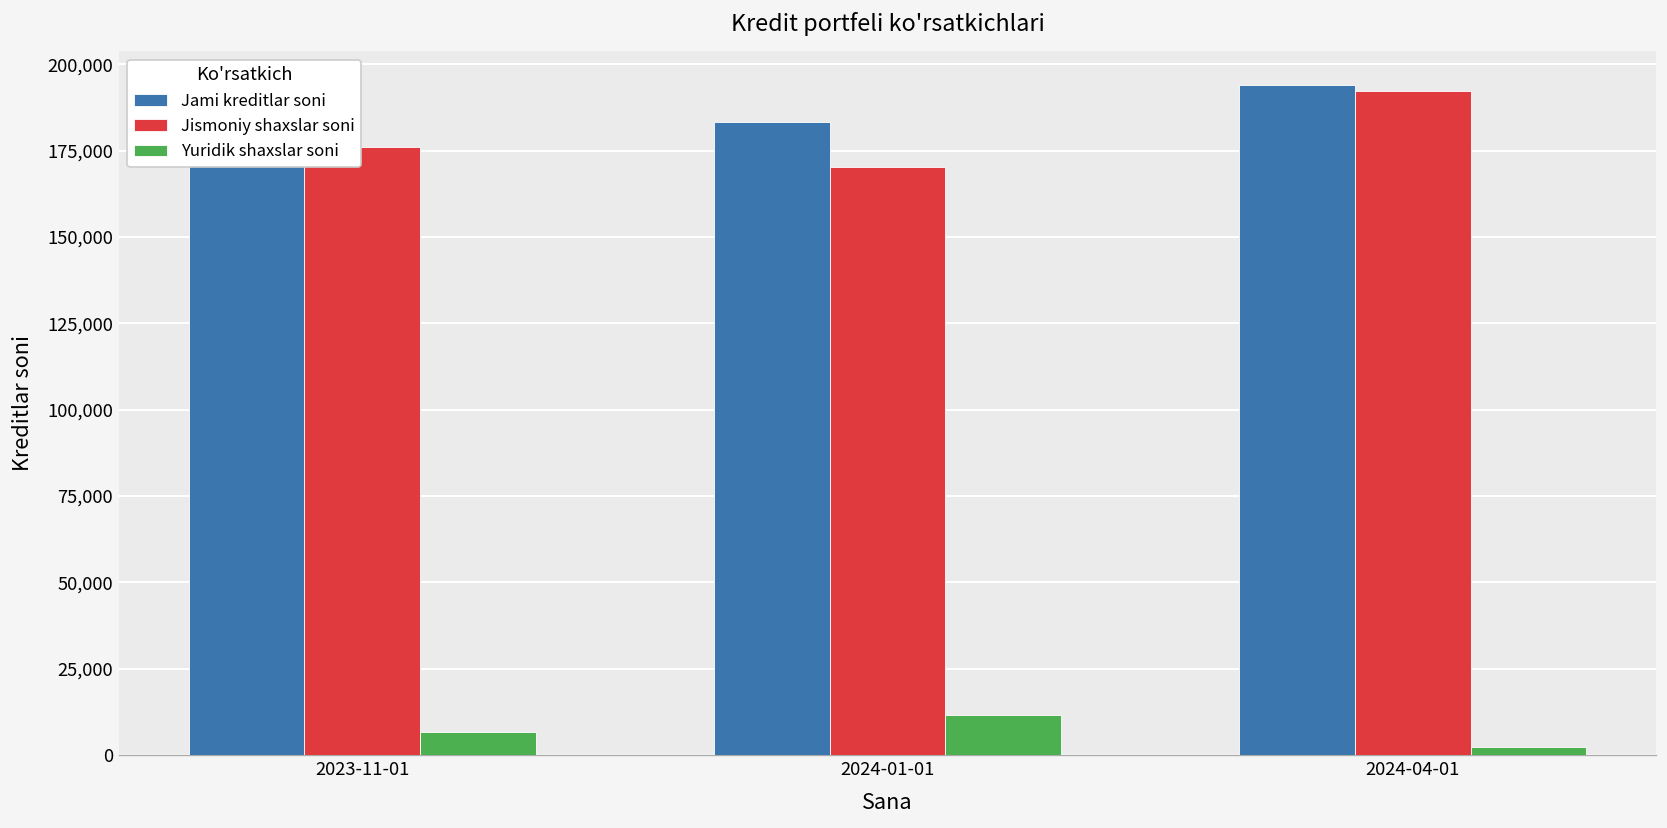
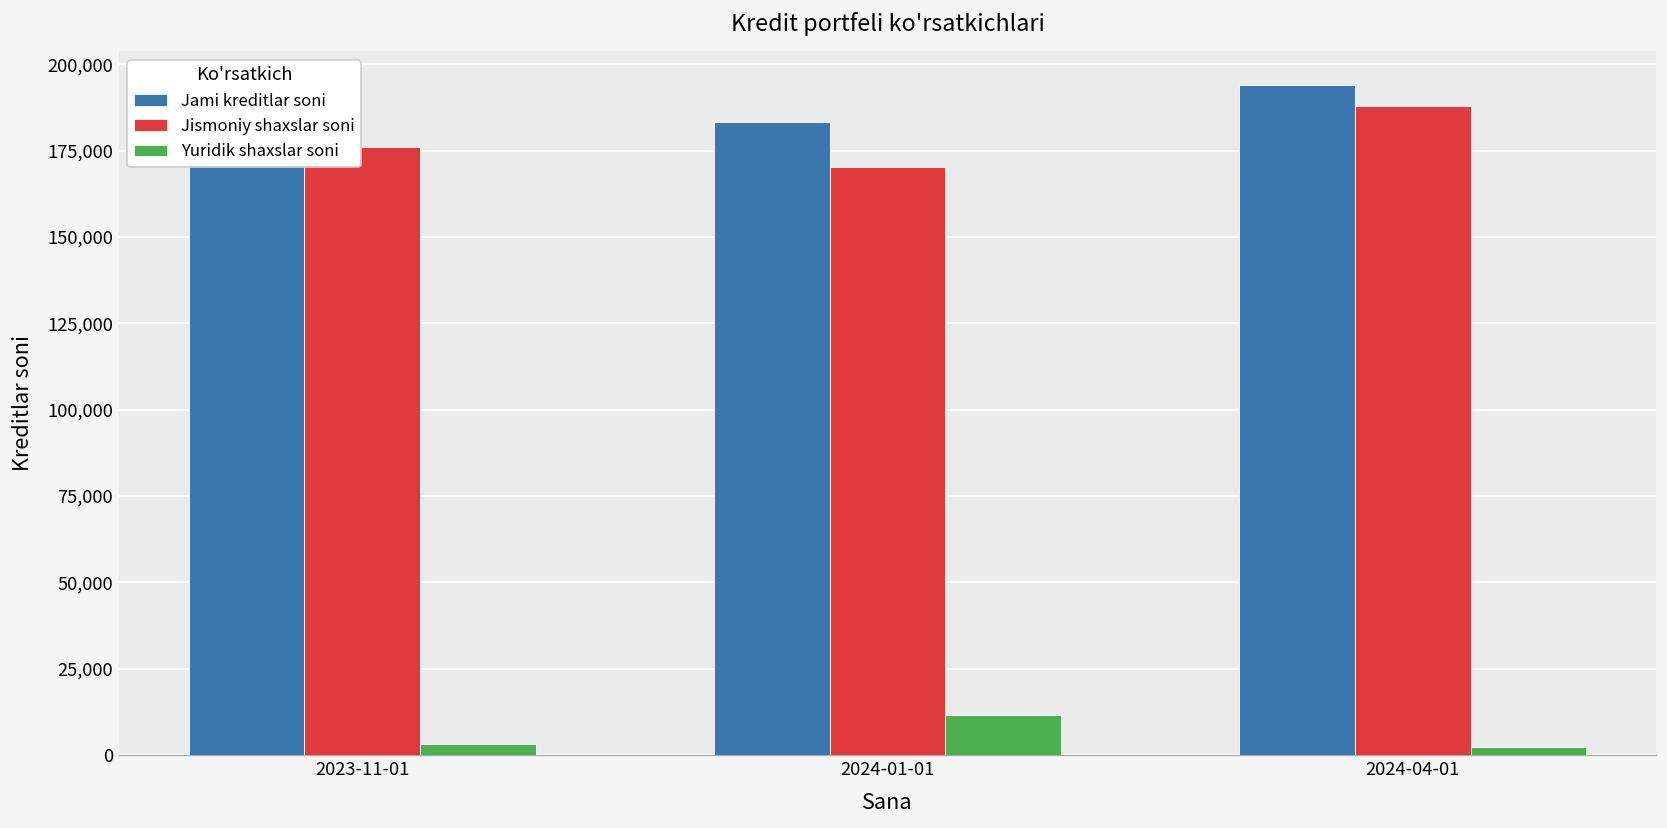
Yuridik shaxslar soni, 2023-11-01: 7,000 -> 3,000
Jismoniy shaxslar soni, 2024-04-01: 192,000 -> 188,000
